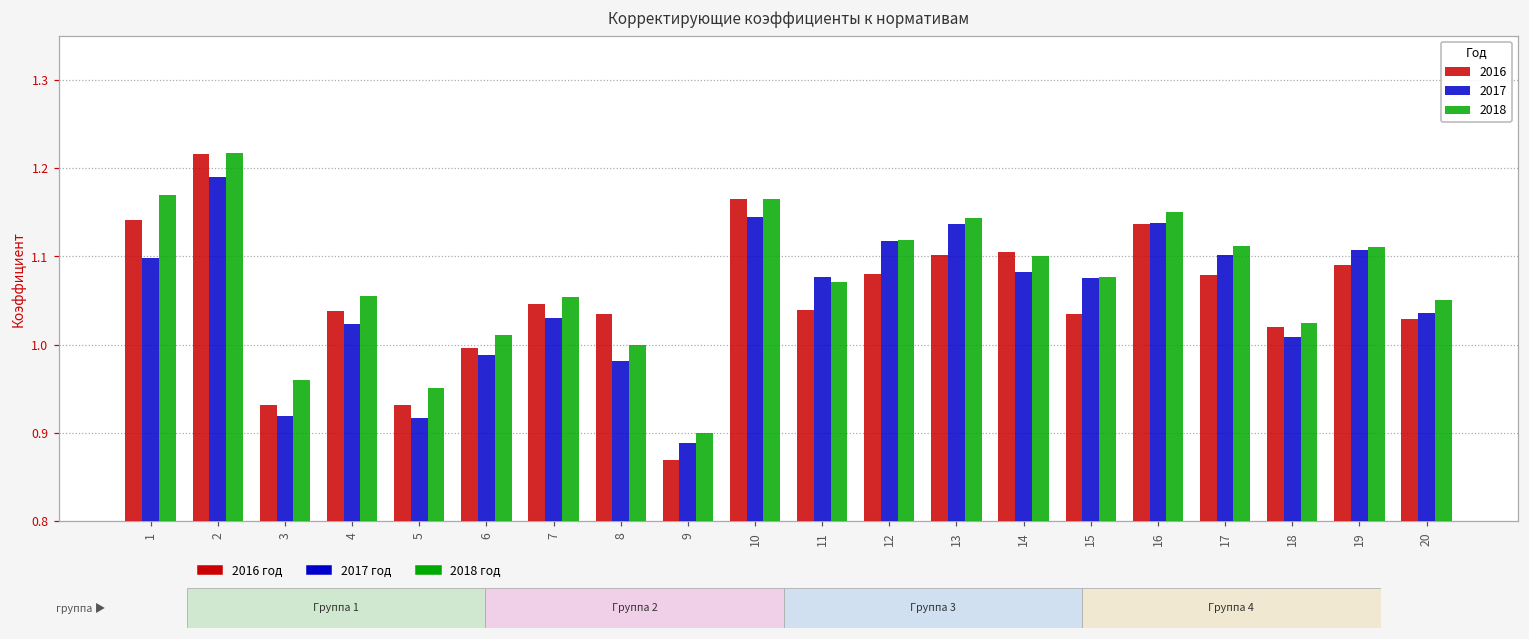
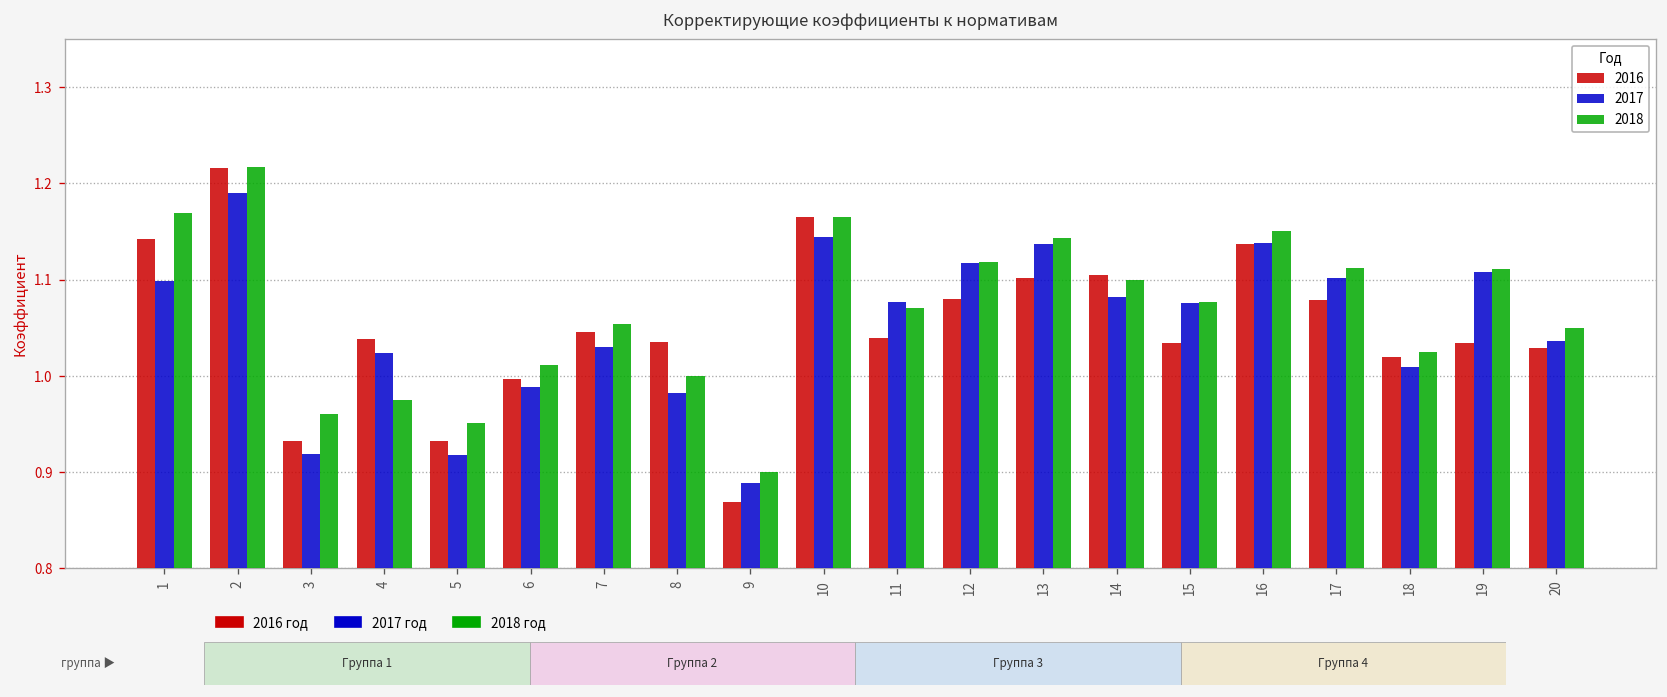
2018, 4: 1.06 -> 0.98
2016, 19: 1.09 -> 1.03
